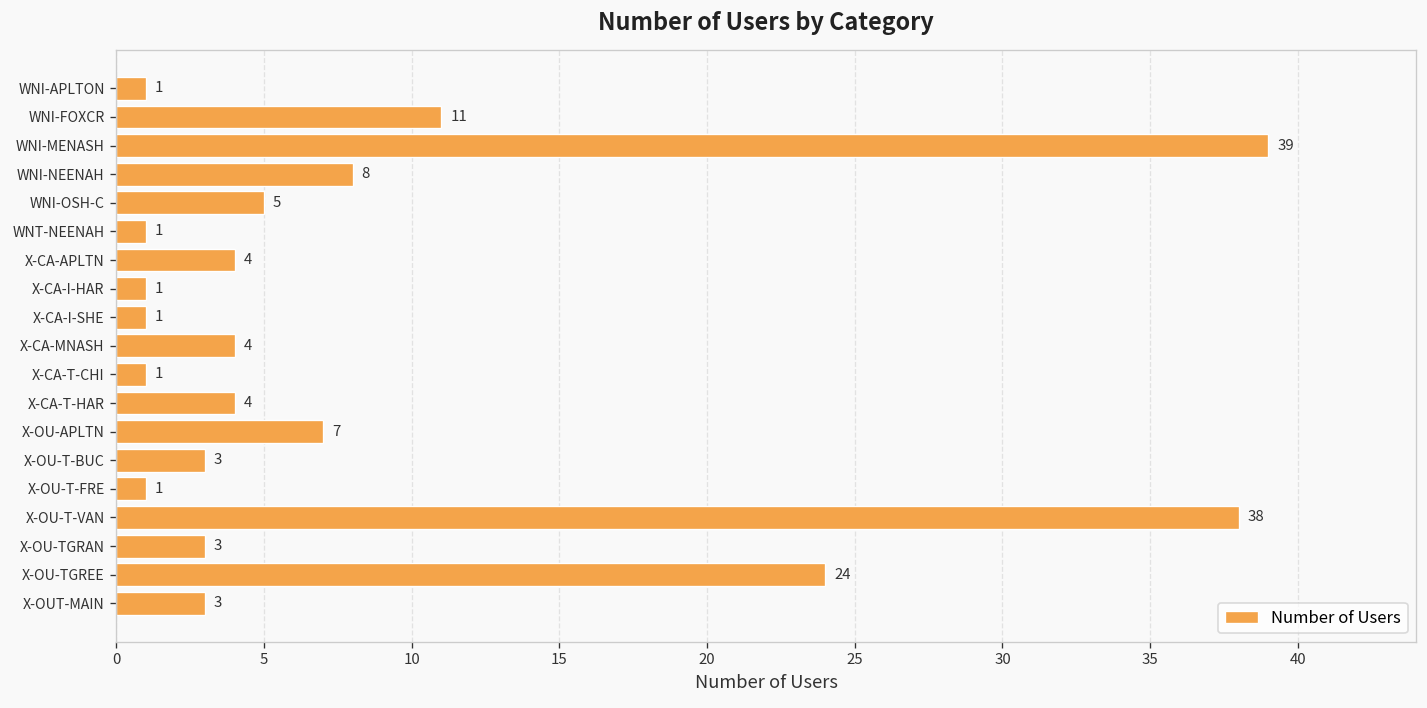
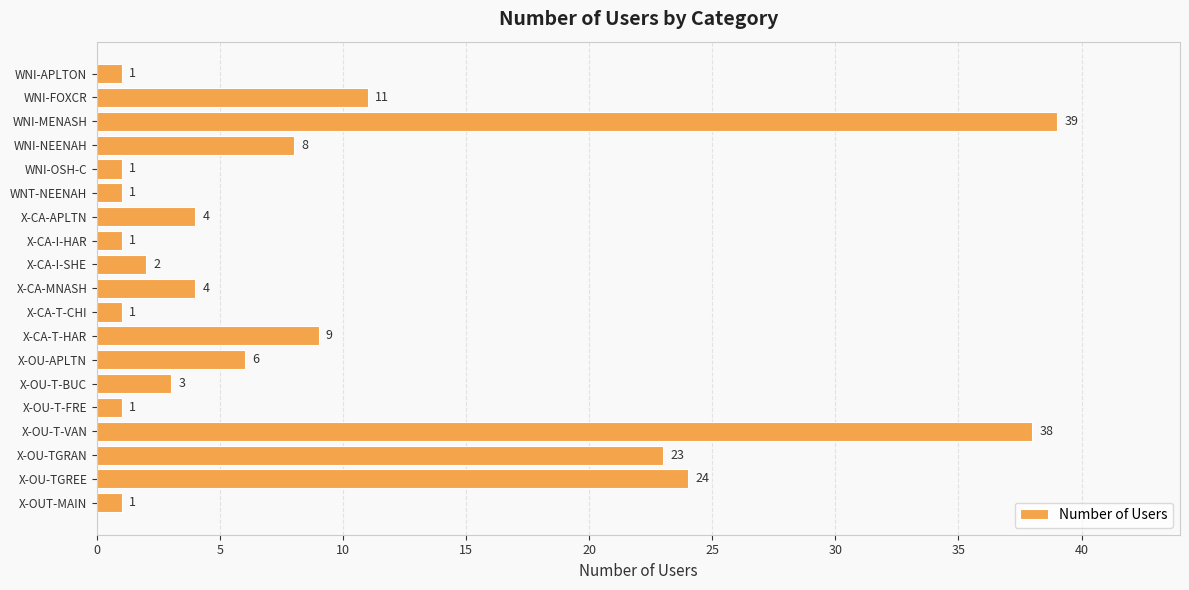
WNI-OSH-C: 5 -> 1
X-CA-I-SHE: 1 -> 2
X-CA-T-HAR: 4 -> 9
X-OU-APLTN: 7 -> 6
X-OU-TGRAN: 3 -> 23
X-OUT-MAIN: 3 -> 1
